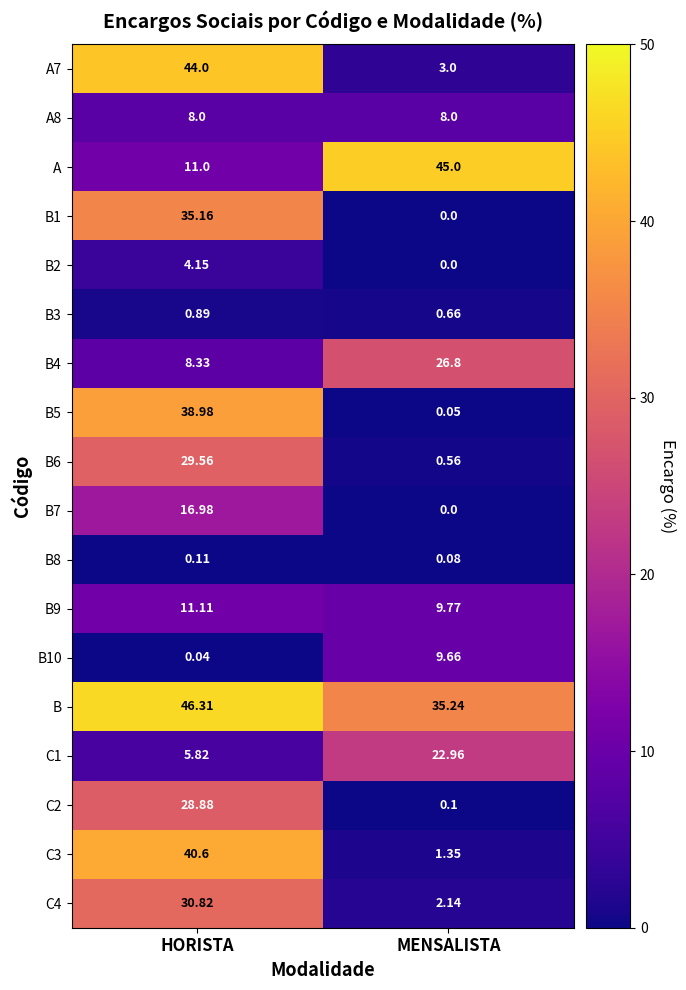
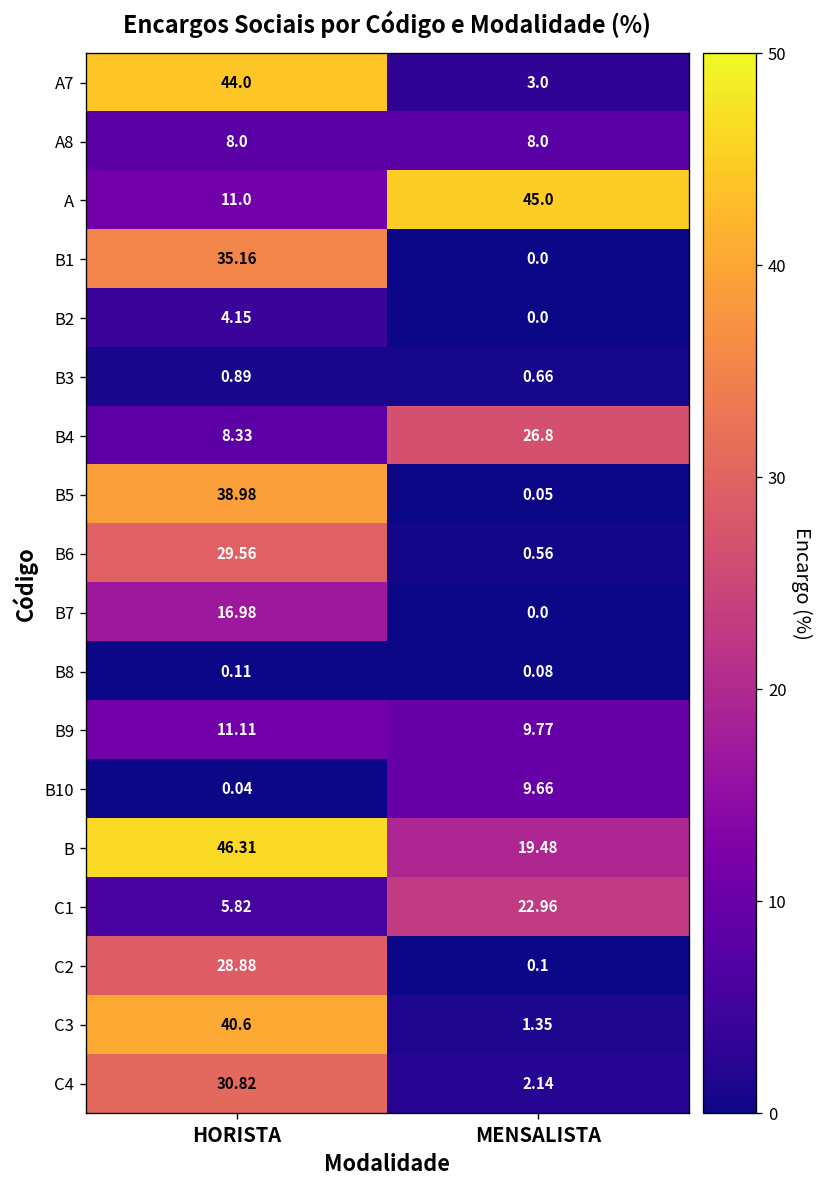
B, MENSALISTA: 35.24 -> 19.48
